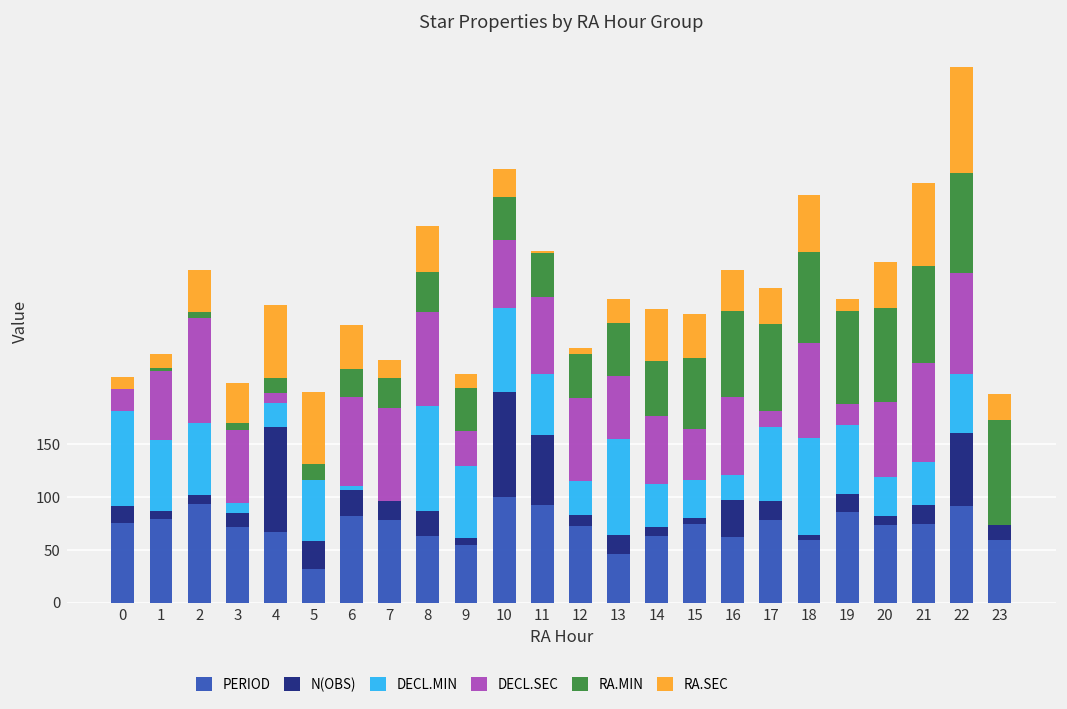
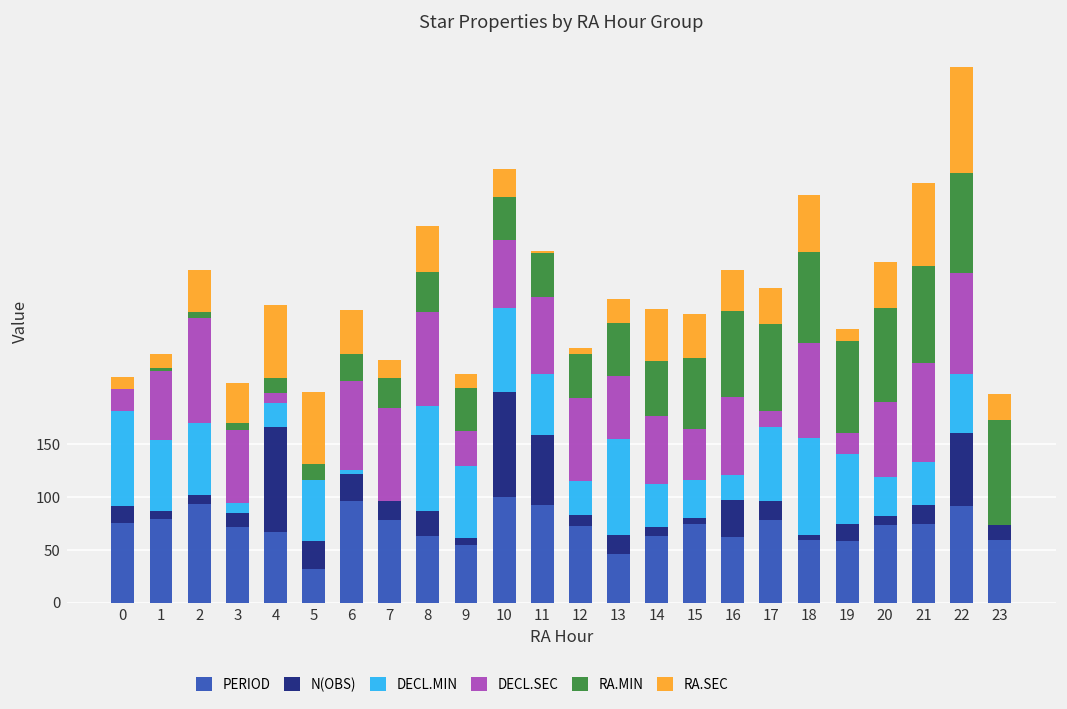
PERIOD, 6: 80 -> 100
PERIOD, 19: 90 -> 60
